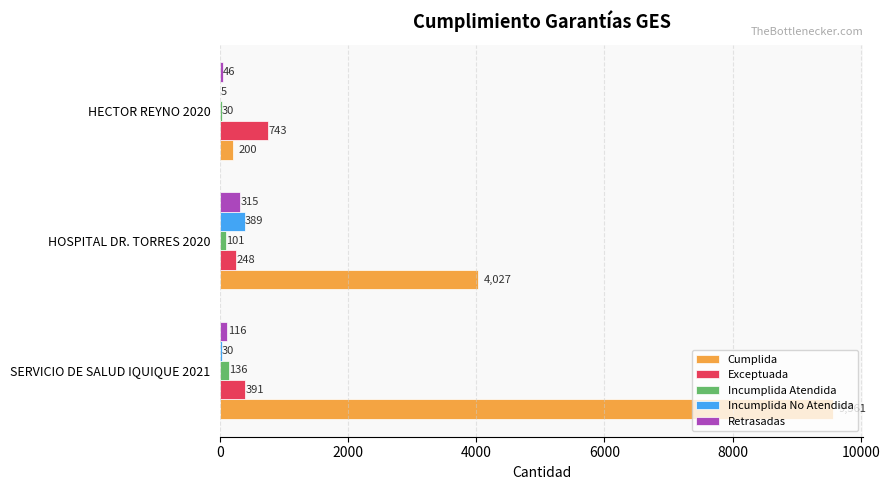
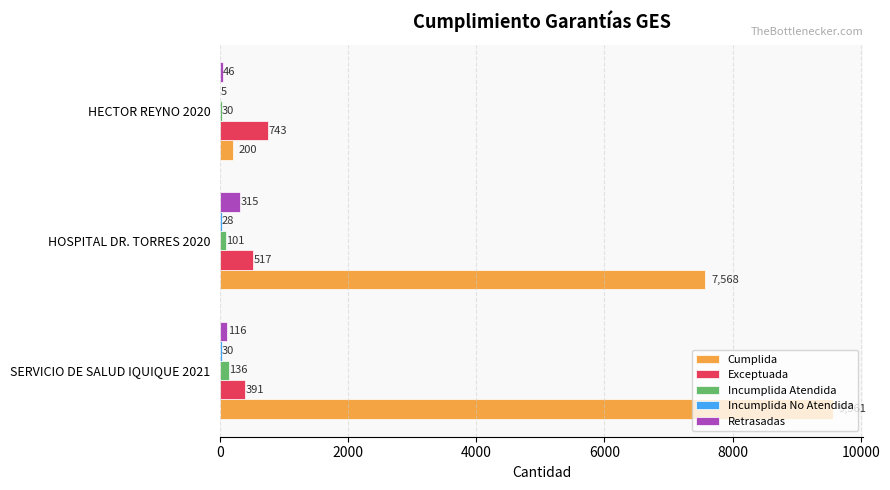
Incumplida No Atendida, HOSPITAL DR. TORRES 2020: 389 -> 28
Exceptuada, HOSPITAL DR. TORRES 2020: 248 -> 517
Cumplida, HOSPITAL DR. TORRES 2020: 4,027 -> 7,568
